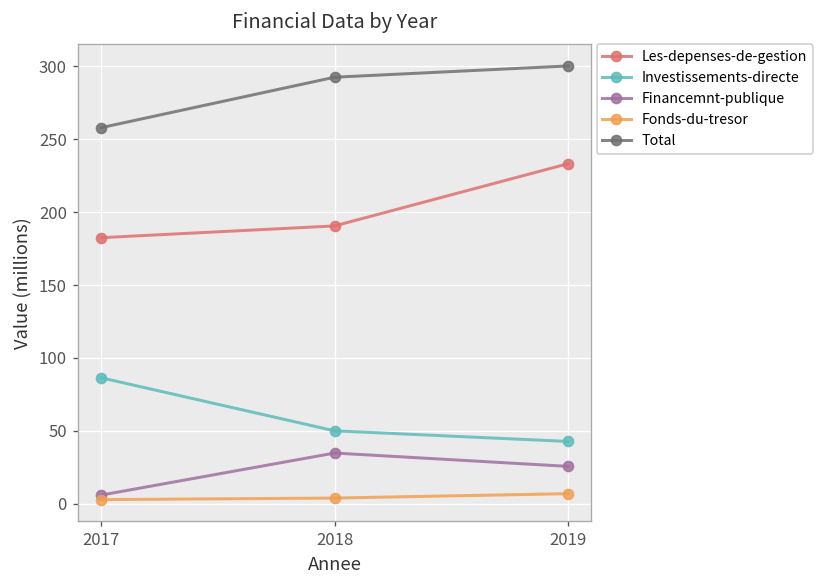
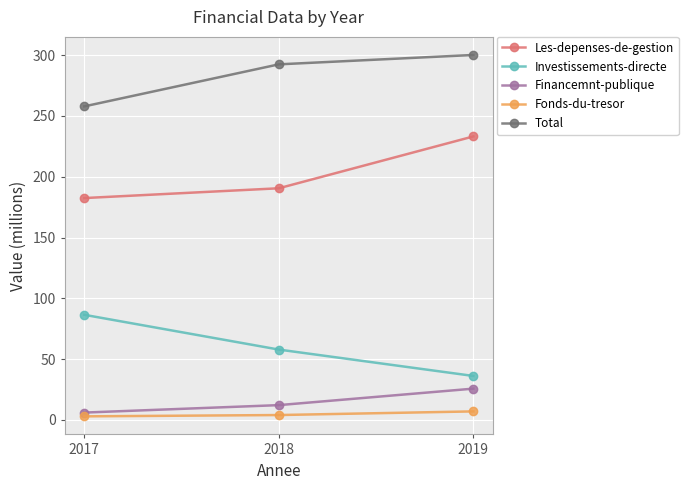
Investissements-directe, 2018: 50 -> 58
Financemnt-publique, 2018: 35 -> 12
Investissements-directe, 2019: 43 -> 36
